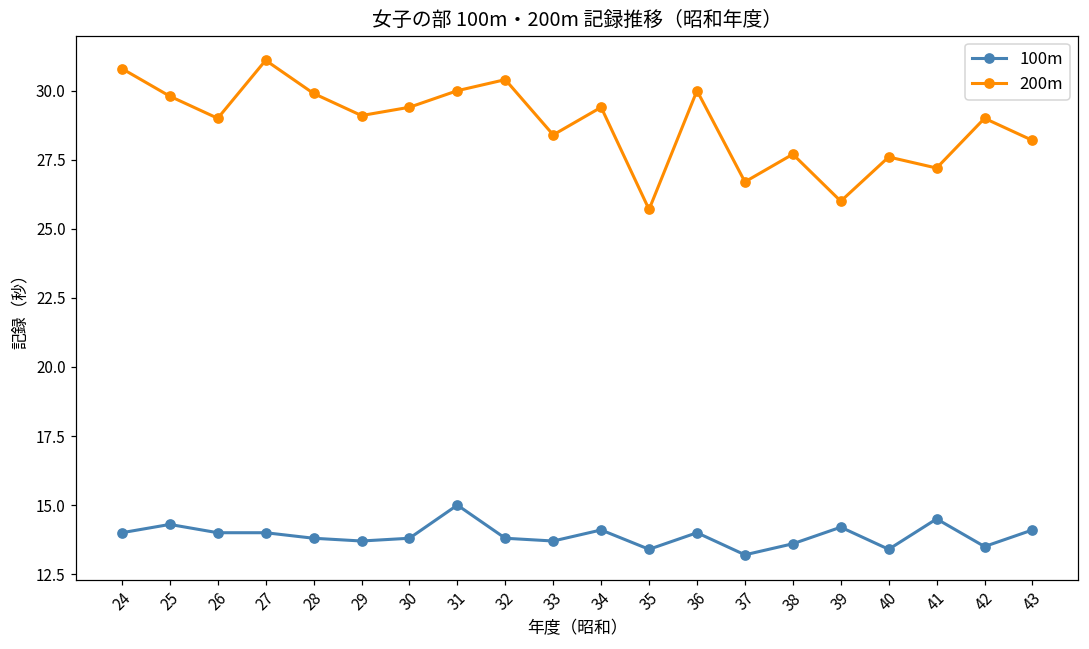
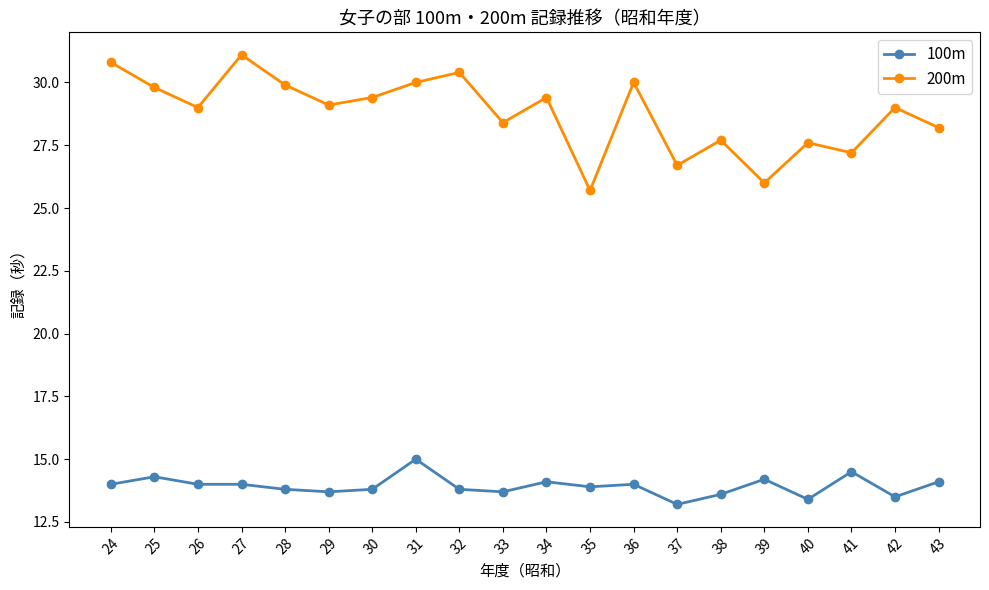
100m, 35: 13.4 -> 13.9
